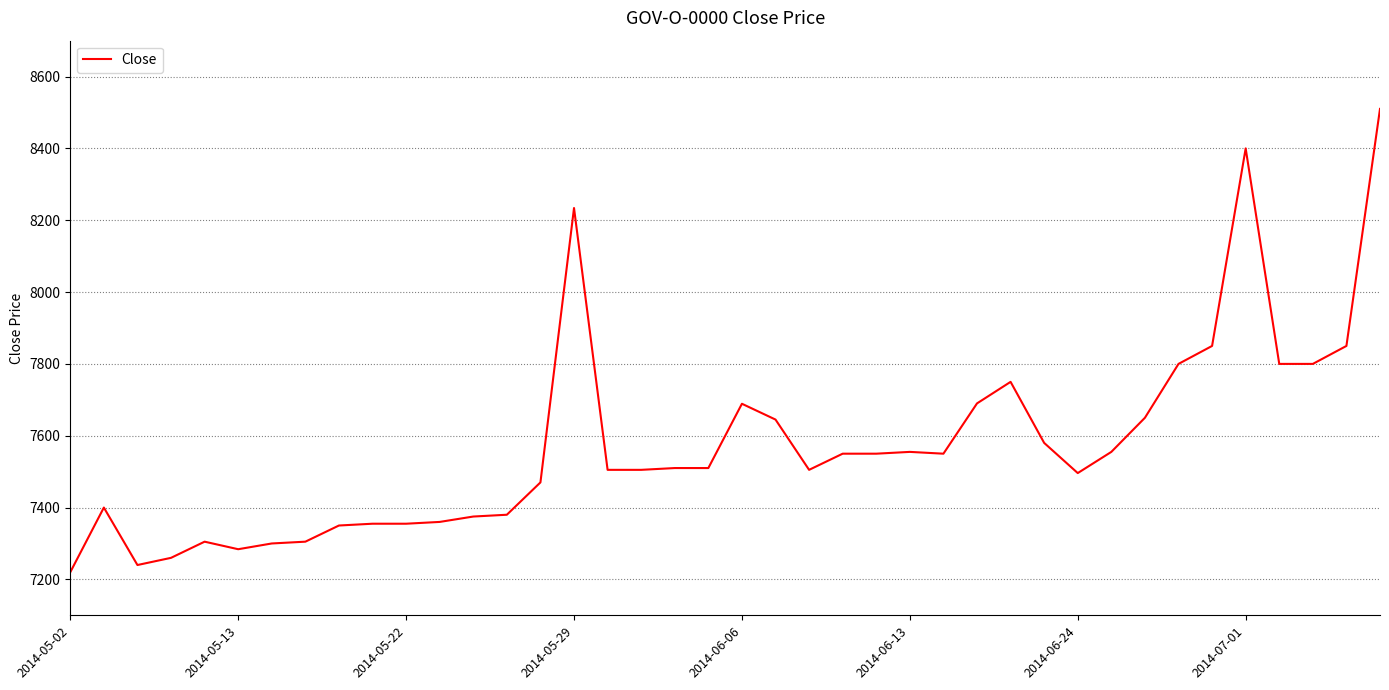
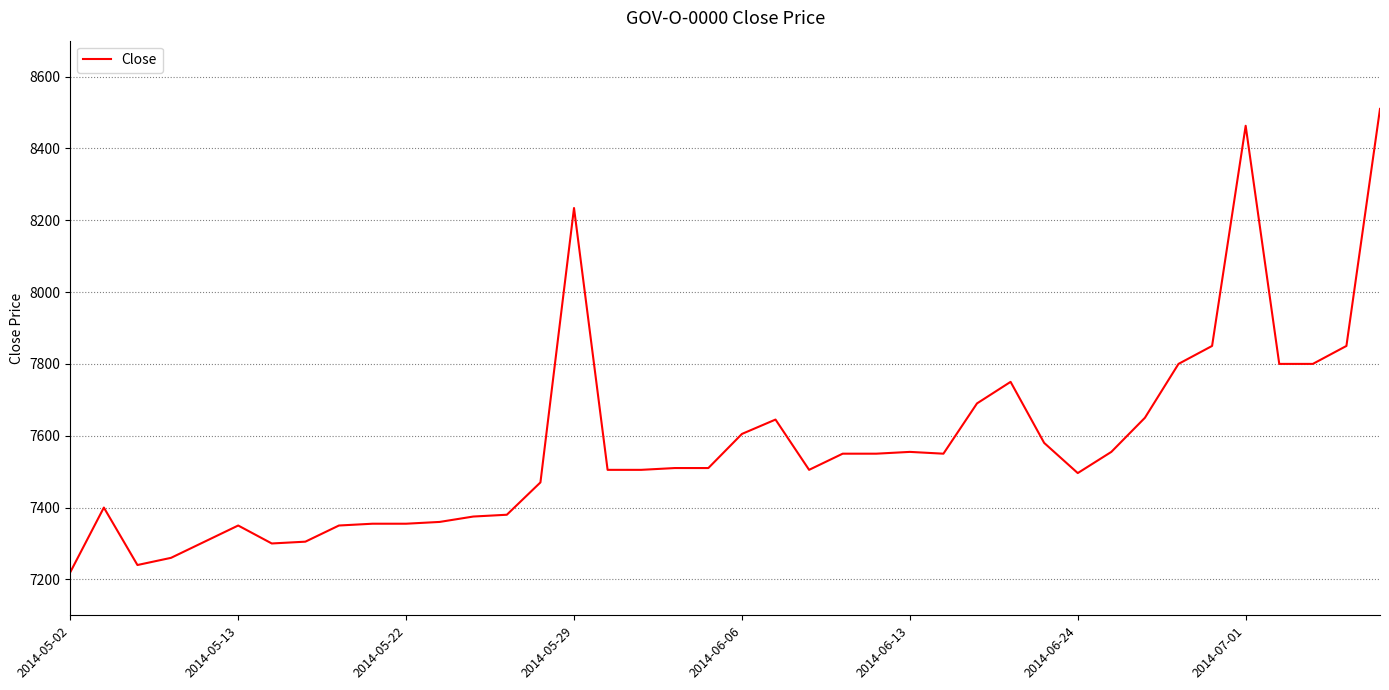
2014-05-13: 7280 -> 7350
2014-06-06: 7690 -> 7610
2014-07-01: 8400 -> 8460
